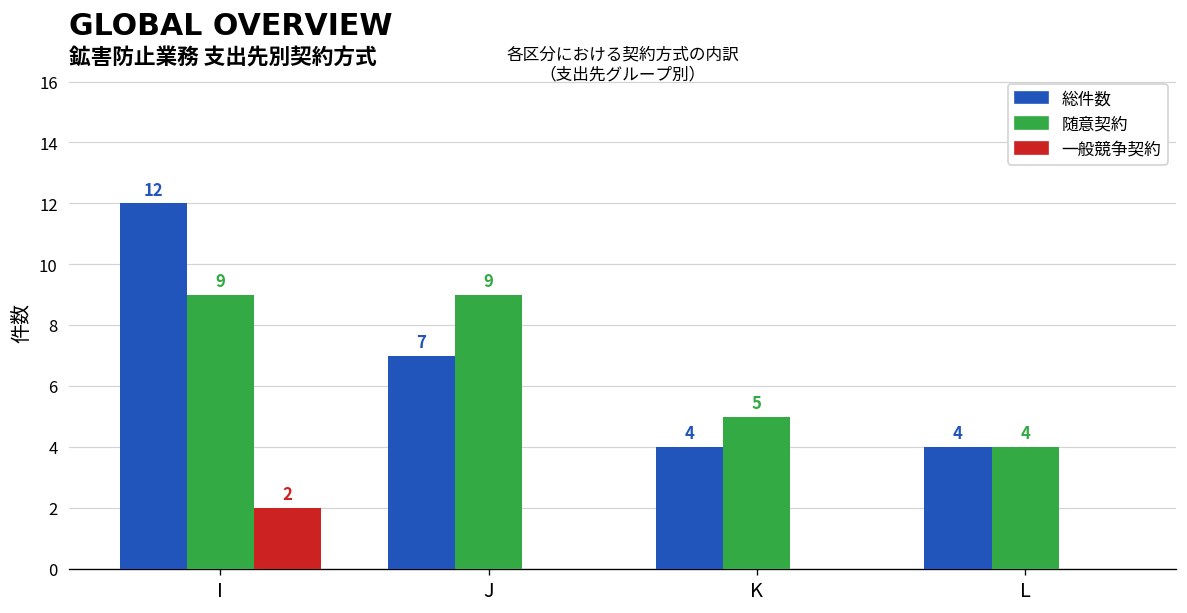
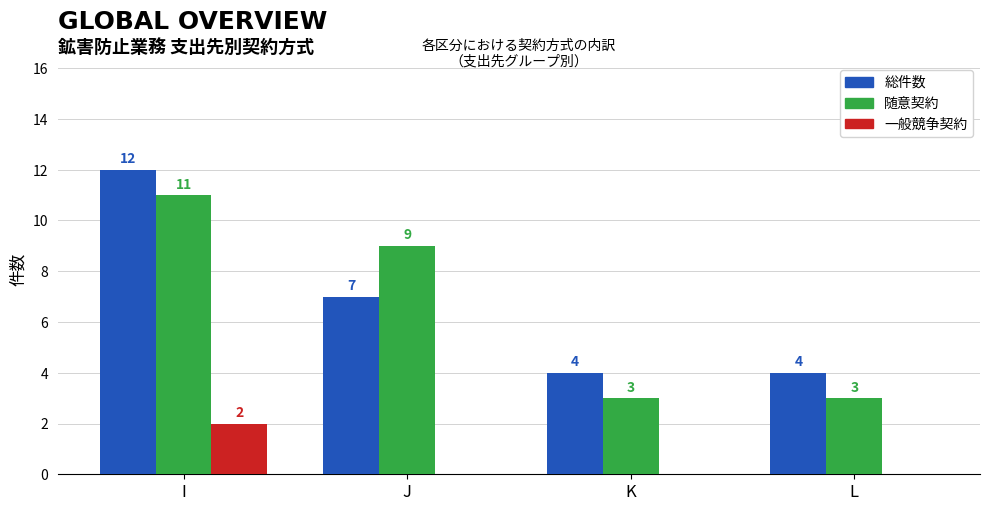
随意契約, I: 9 -> 11
随意契約, K: 5 -> 3
随意契約, L: 4 -> 3
